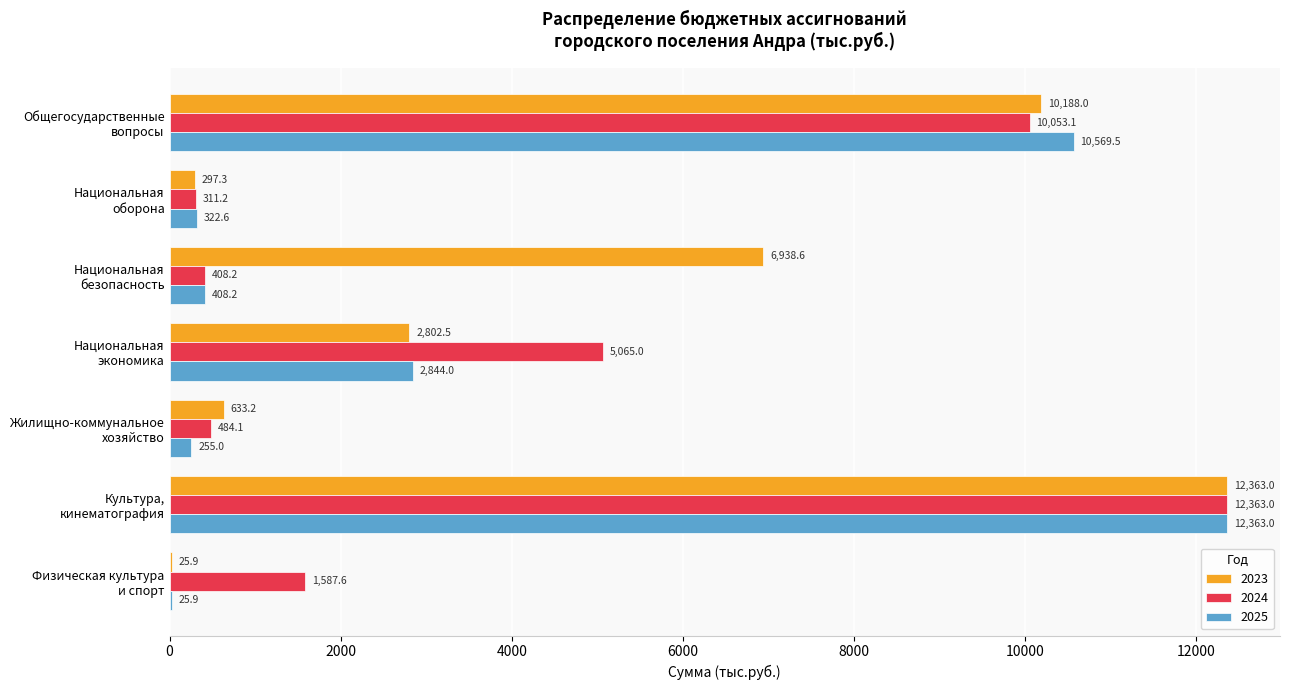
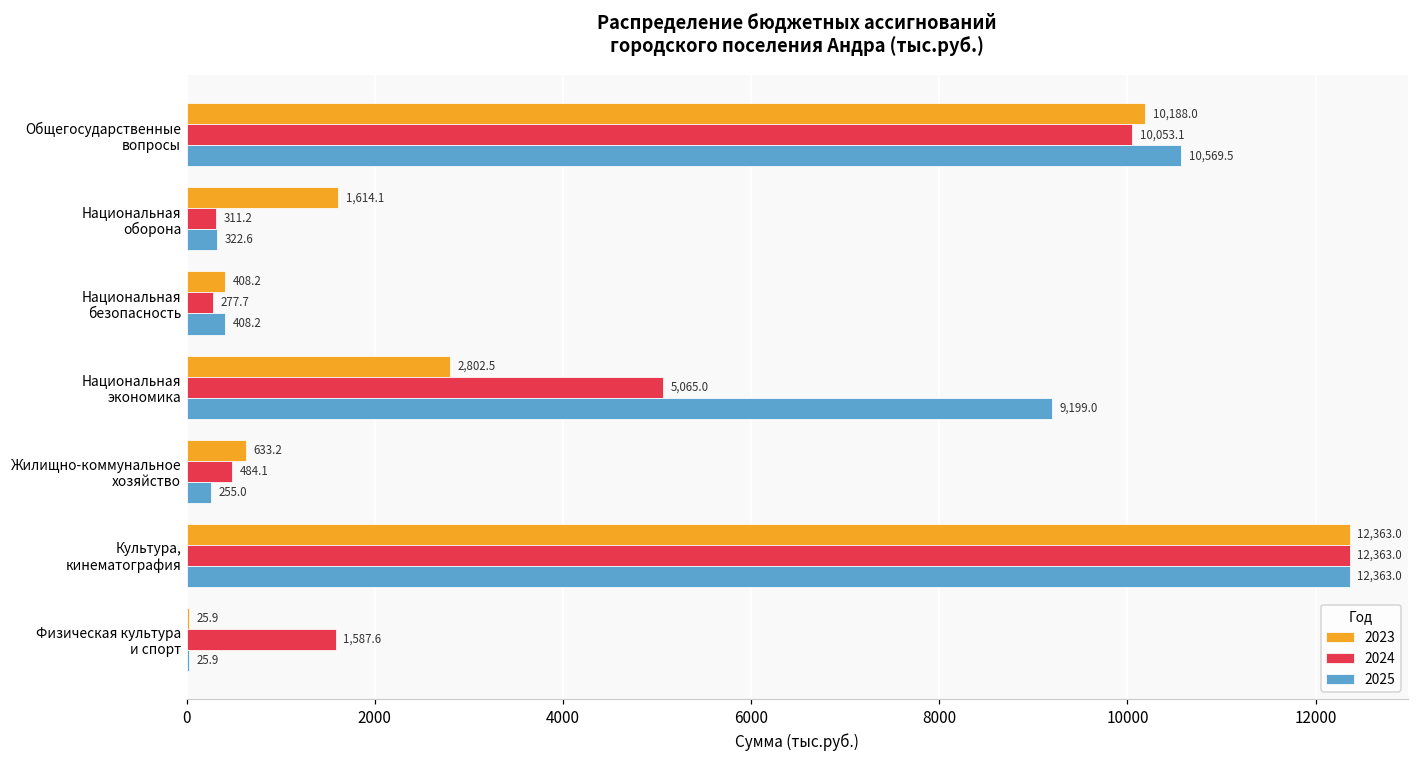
2023, Национальная оборона: 297.3 -> 1,614.1
2023, Национальная безопасность: 6,938.6 -> 408.2
2024, Национальная безопасность: 408.2 -> 277.7
2025, Национальная экономика: 2,844.0 -> 9,199.0
